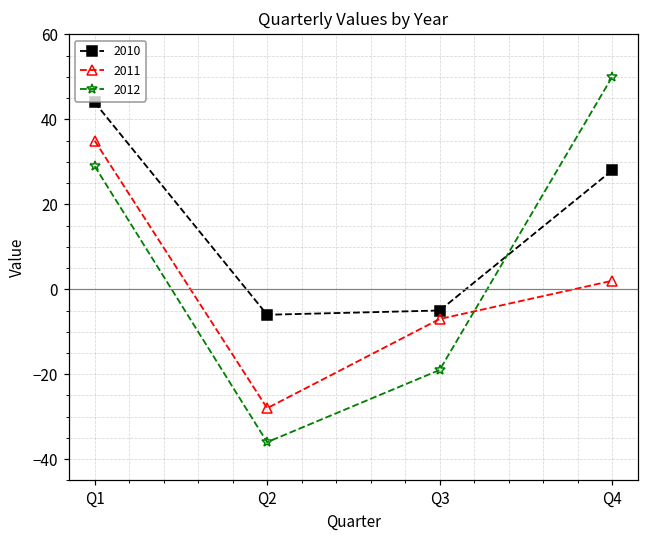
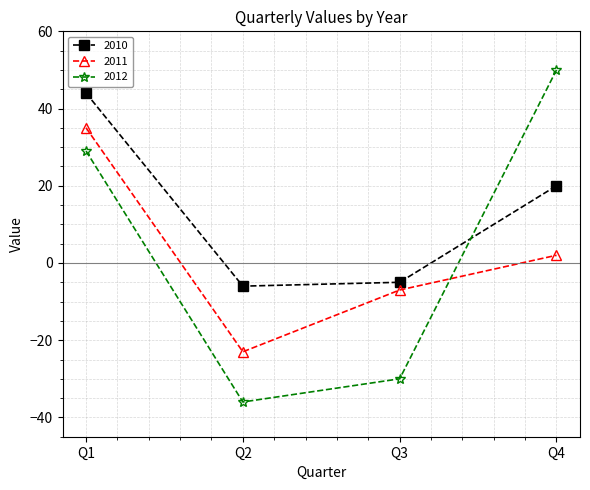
2011, Q2: -28 -> -23
2012, Q3: -19 -> -30
2010, Q4: 28 -> 20
